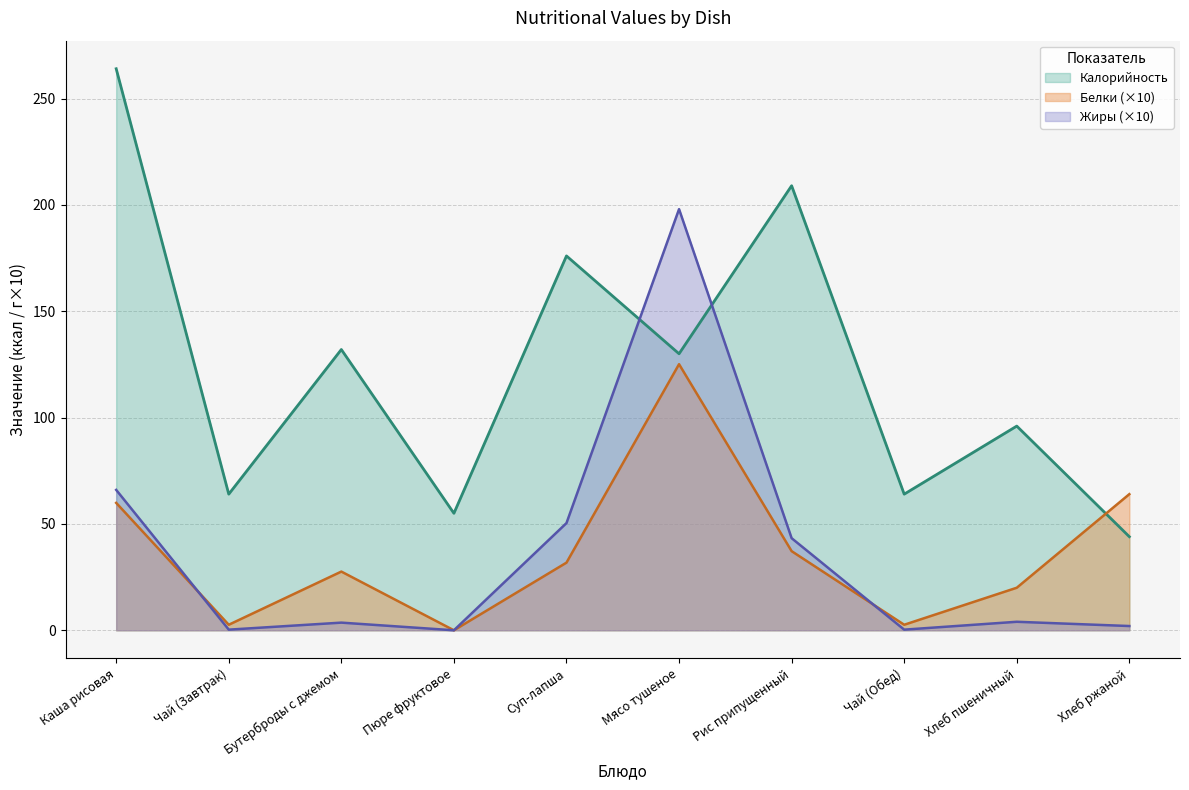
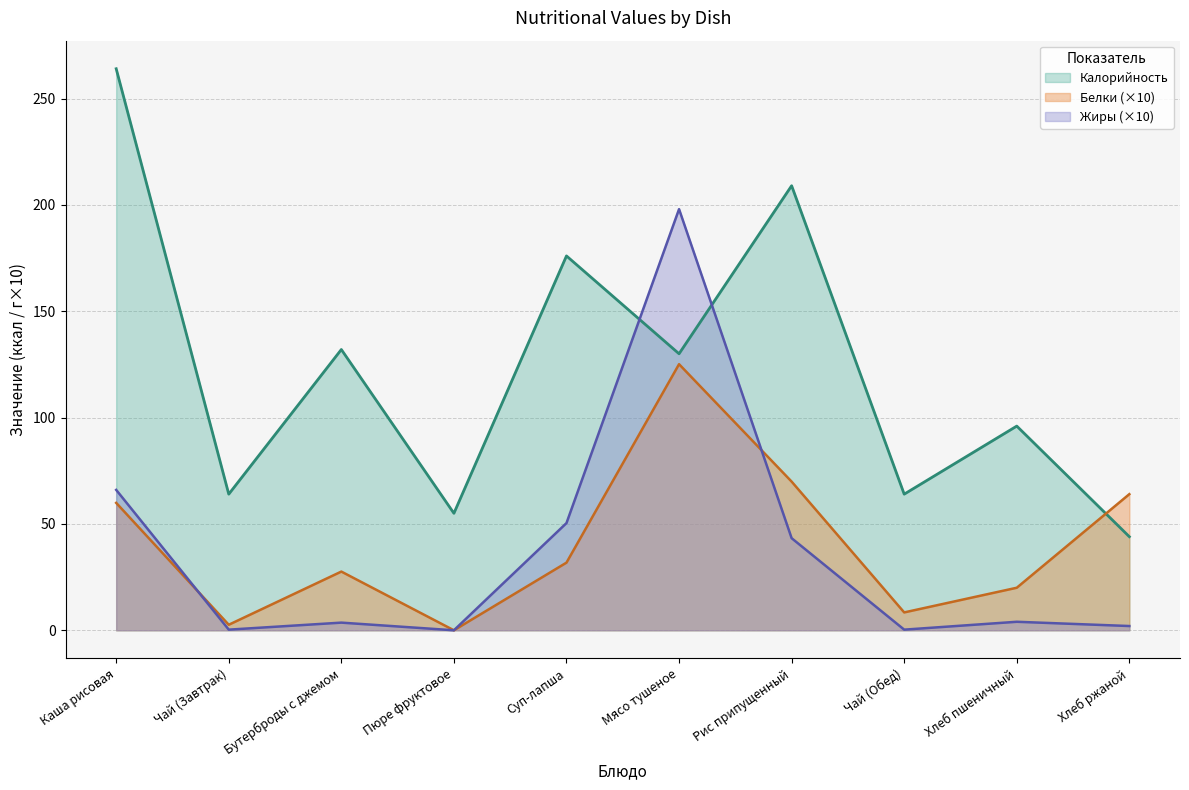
Белки (×10), Рис припущенный: 37 -> 70
Белки (×10), Чай (Обед): 3 -> 8
